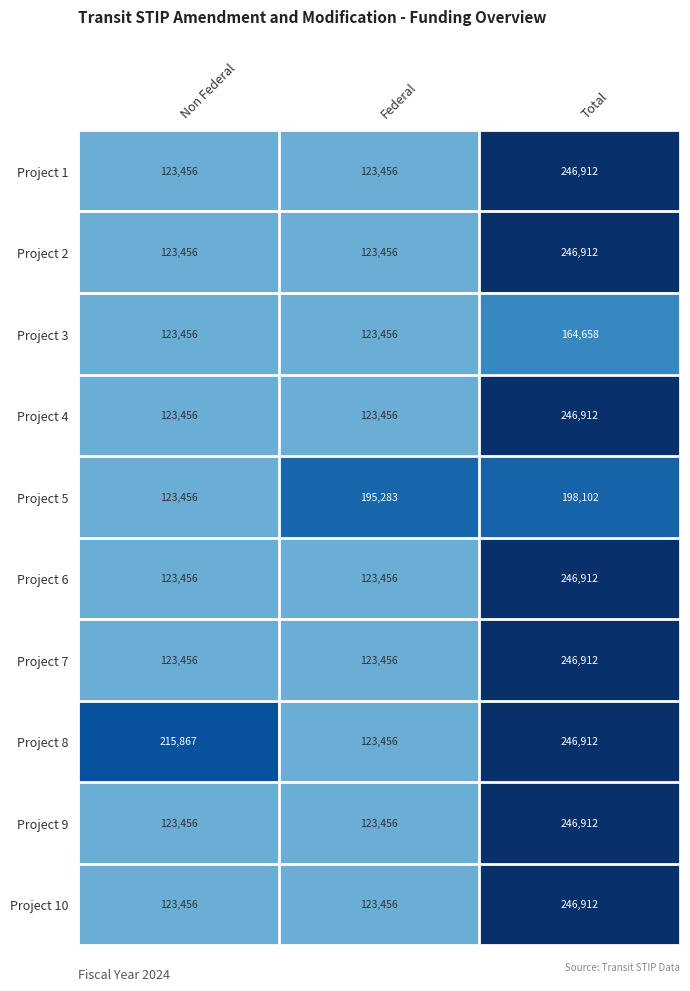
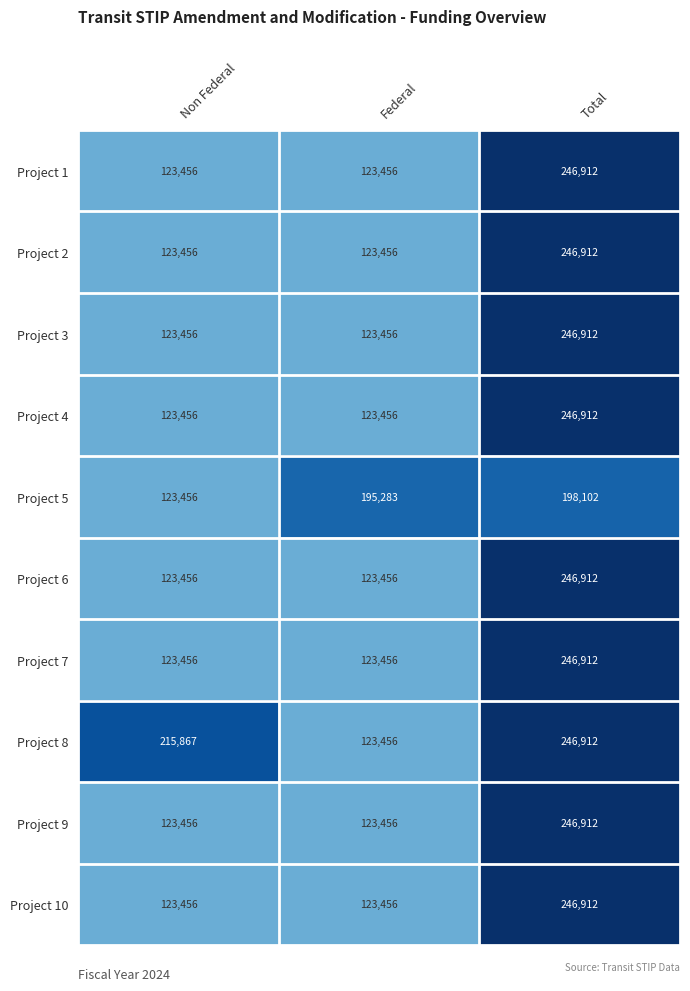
Project 3, Total: 164,658 -> 246,912
